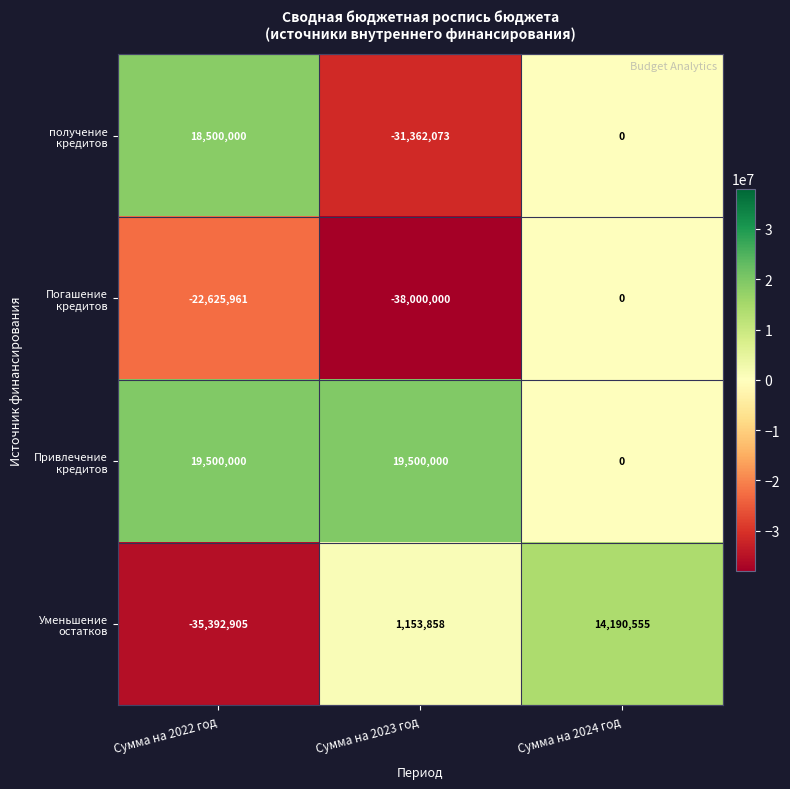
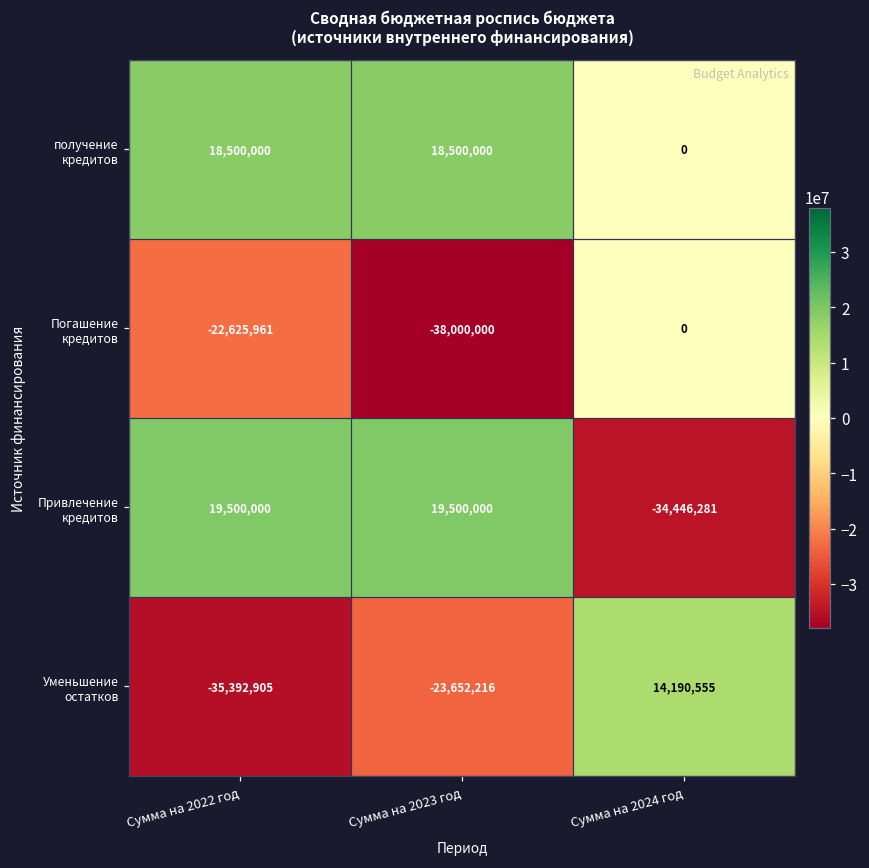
получение кредитов, Сумма на 2023 год: -31,362,073 -> 18,500,000
Привлечение кредитов, Сумма на 2024 год: 0 -> -34,446,281
Уменьшение остатков, Сумма на 2023 год: 1,153,858 -> -23,652,216
